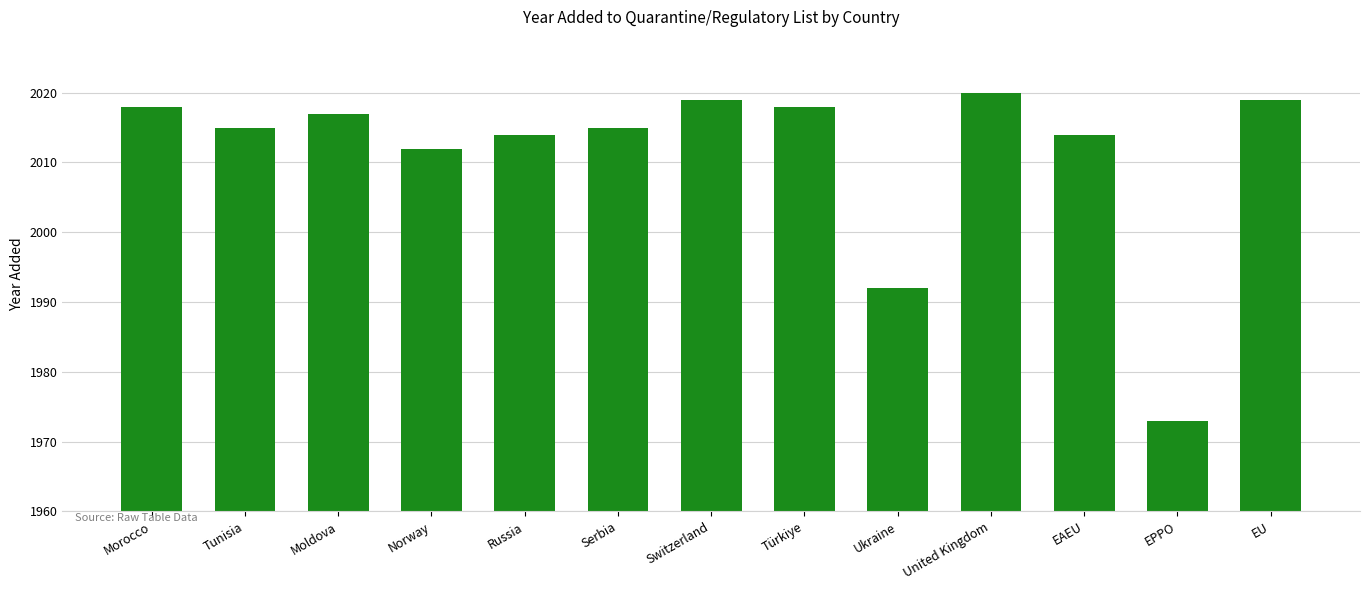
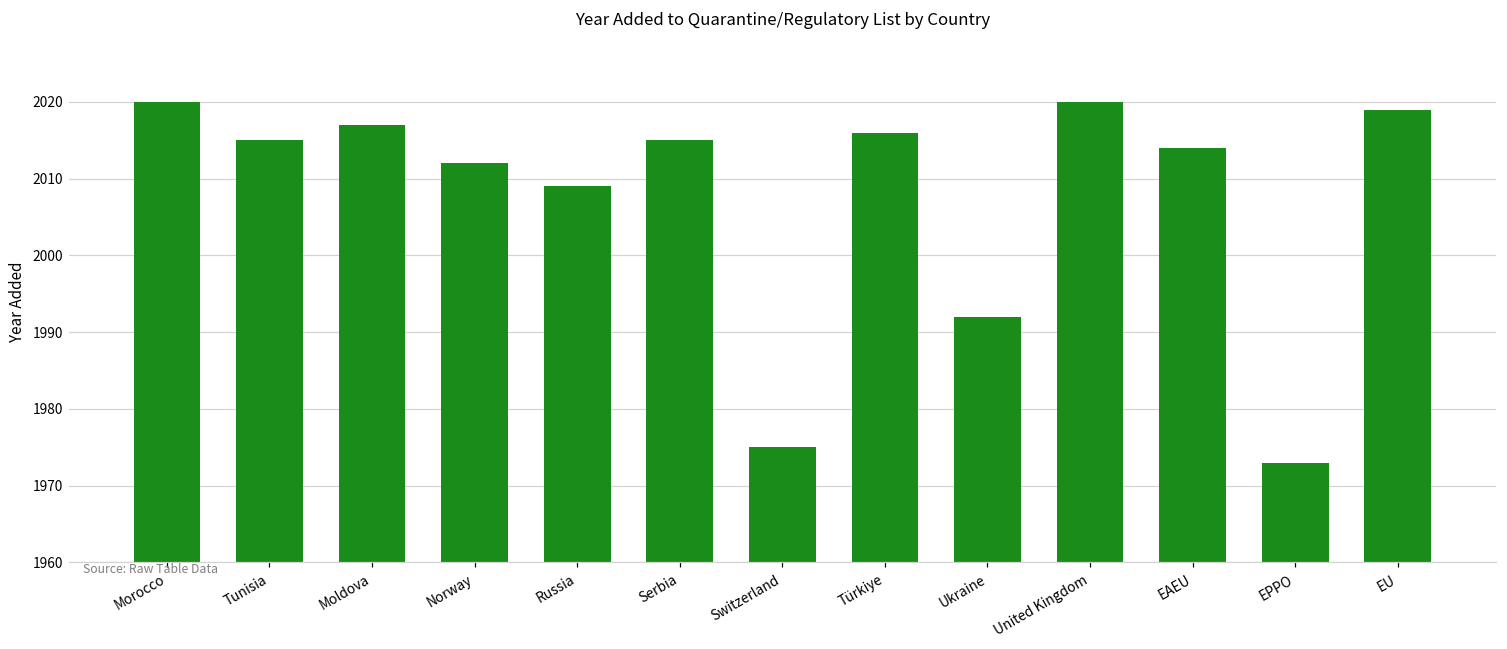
Morocco: 2018 -> 2020
Russia: 2014 -> 2009
Switzerland: 2019 -> 1975
Türkiye: 2018 -> 2016
